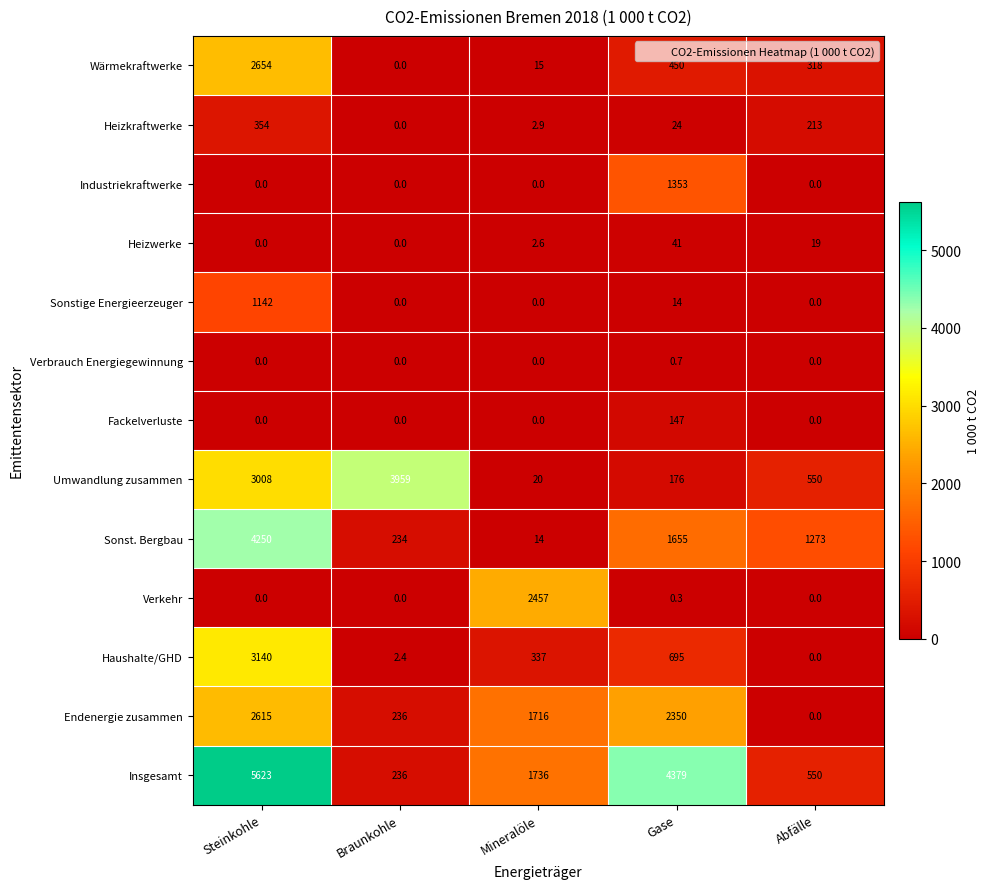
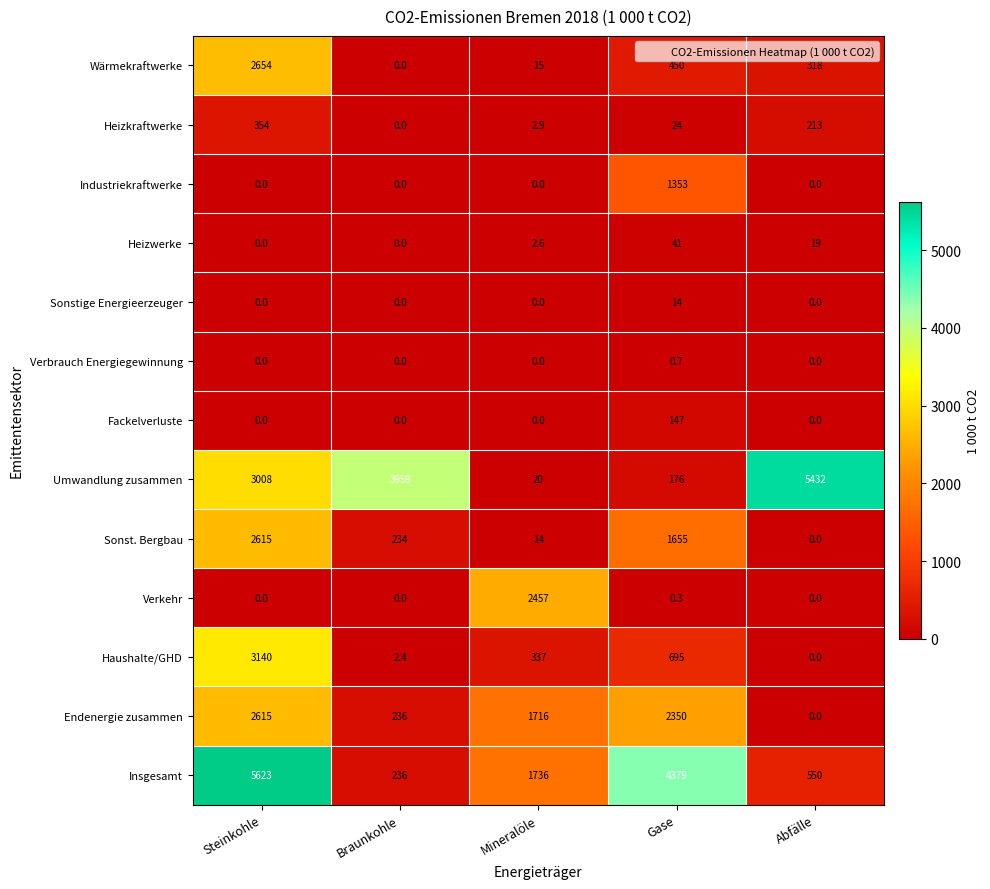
Sonstige Energieerzeuger, Steinkohle: 1142 -> 0.0
Umwandlung zusammen, Abfälle: 550 -> 5432
Sonst. Bergbau, Steinkohle: 4250 -> 2615
Sonst. Bergbau, Abfälle: 1273 -> 0.0
